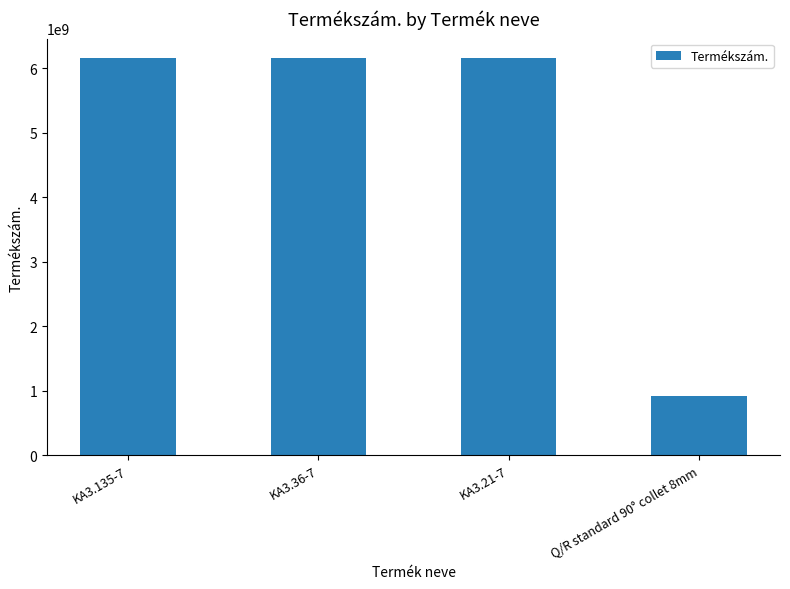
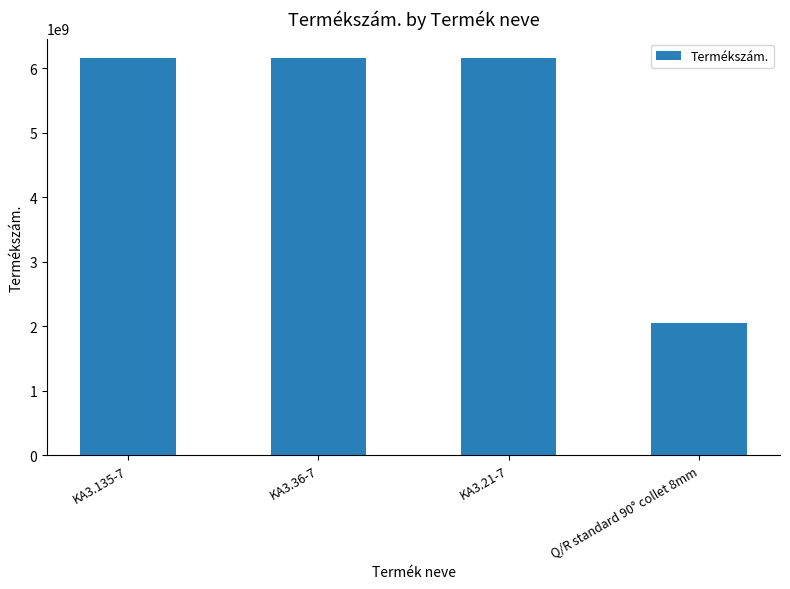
Q/R standard 90° collet 8mm: 900000000 -> 2100000000
